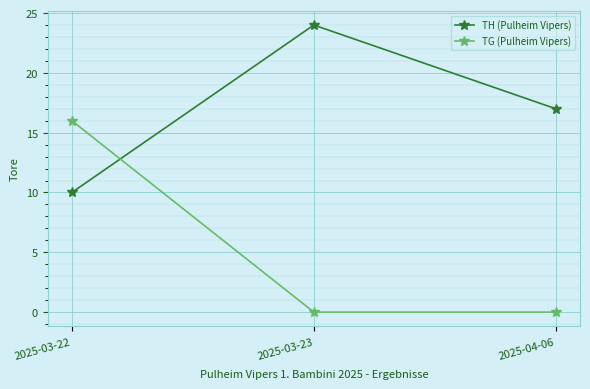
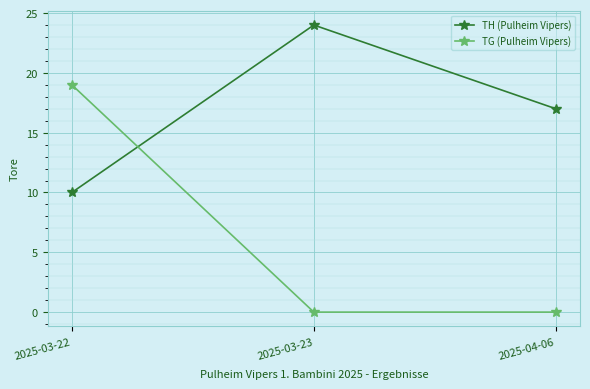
TG (Pulheim Vipers), 2025-03-22: 16 -> 19
